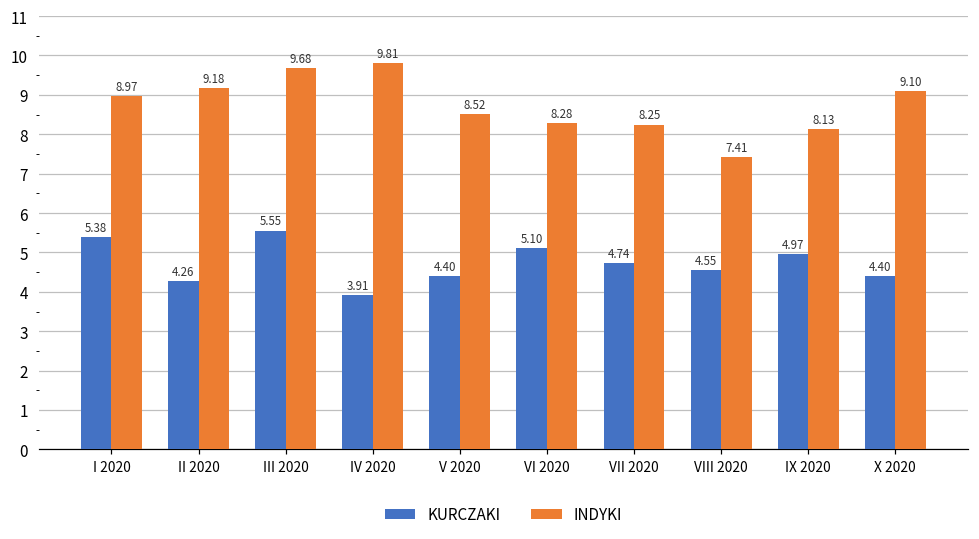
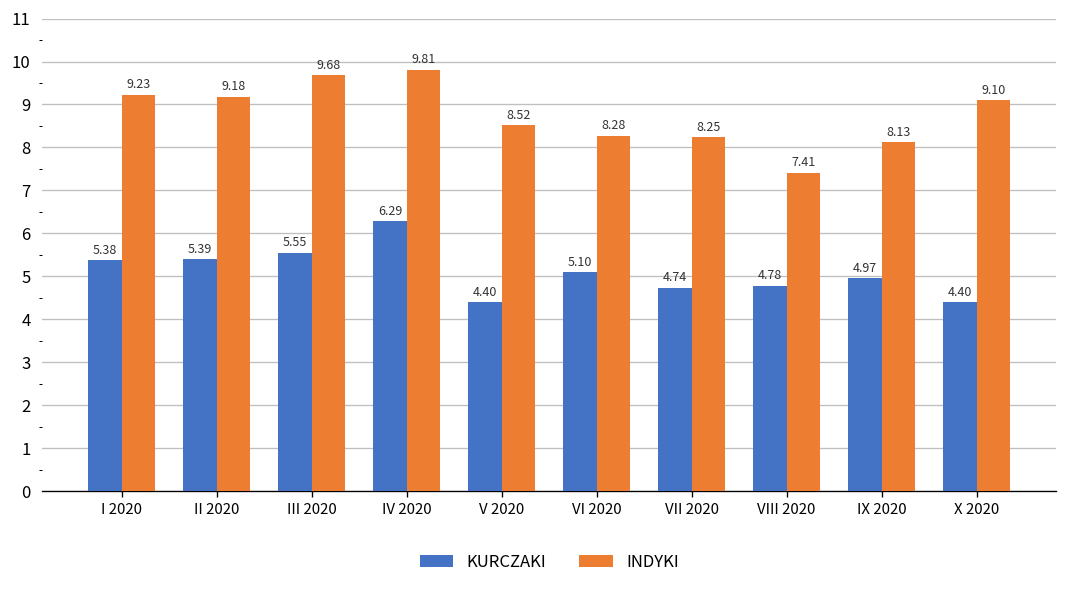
INDYKI, I 2020: 8.97 -> 9.23
KURCZAKI, II 2020: 4.26 -> 5.39
KURCZAKI, IV 2020: 3.91 -> 6.29
KURCZAKI, VIII 2020: 4.55 -> 4.78
